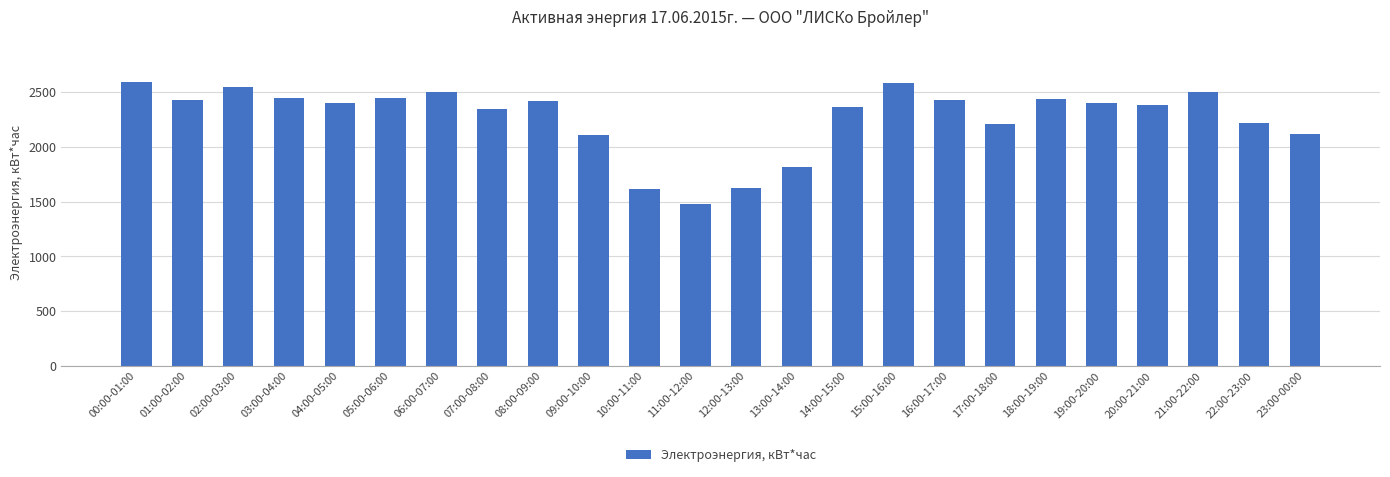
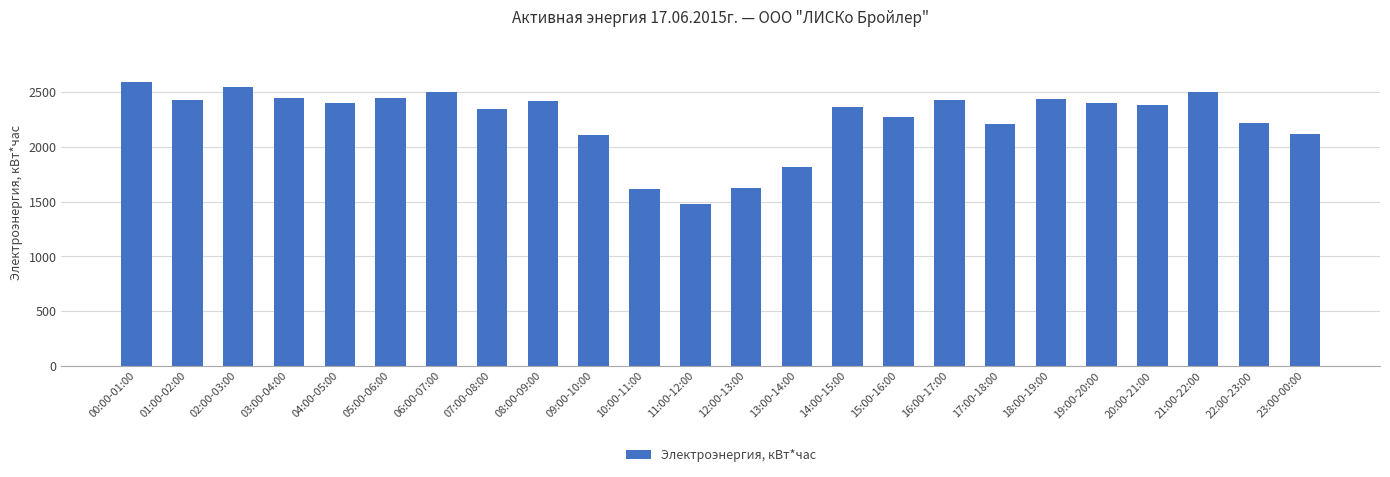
15:00-16:00: 2590 -> 2280
